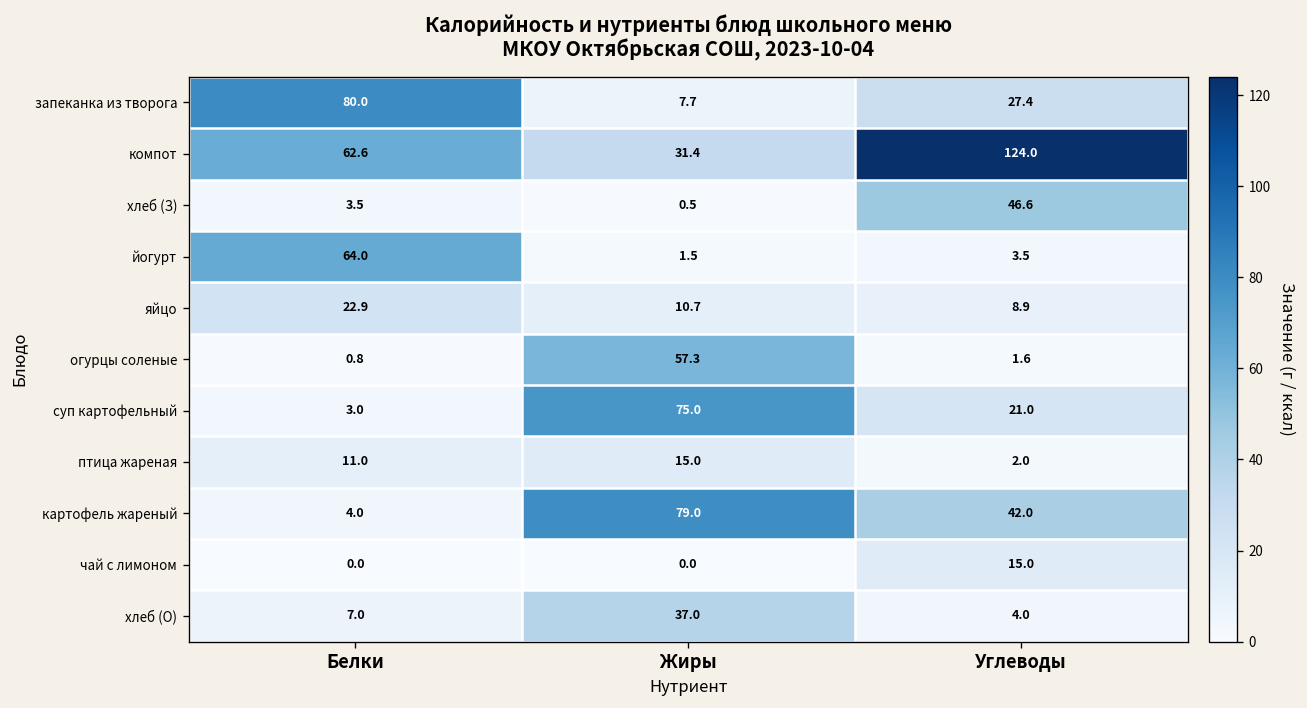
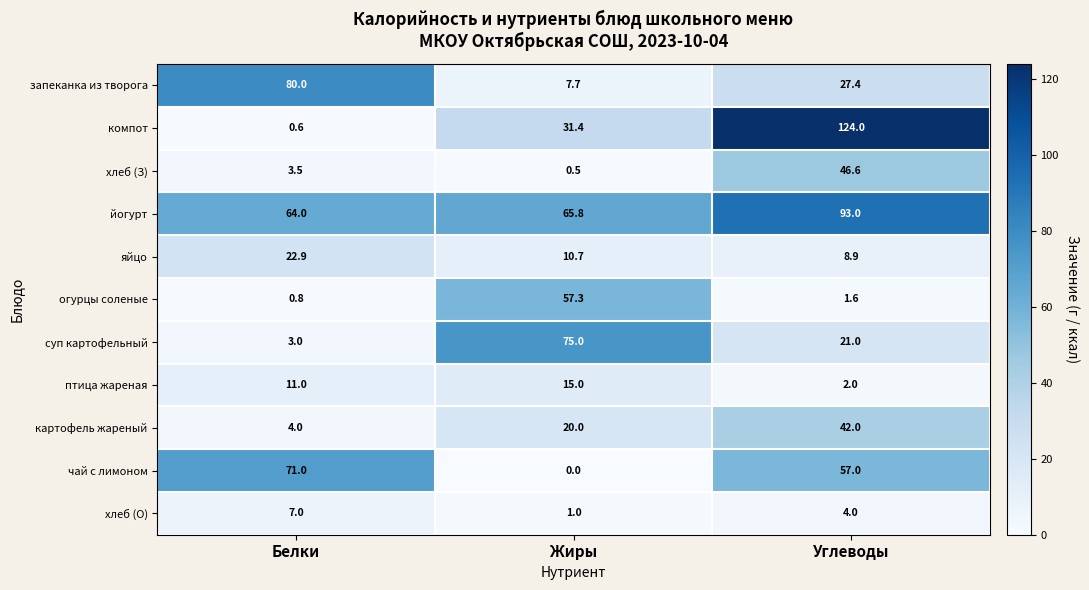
компот, Белки: 62.6 -> 0.6
йогурт, Жиры: 1.5 -> 65.8
йогурт, Углеводы: 3.5 -> 93.0
картофель жареный, Жиры: 79.0 -> 20.0
чай с лимоном, Белки: 0.0 -> 71.0
чай с лимоном, Углеводы: 15.0 -> 57.0
хлеб (О), Жиры: 37.0 -> 1.0
